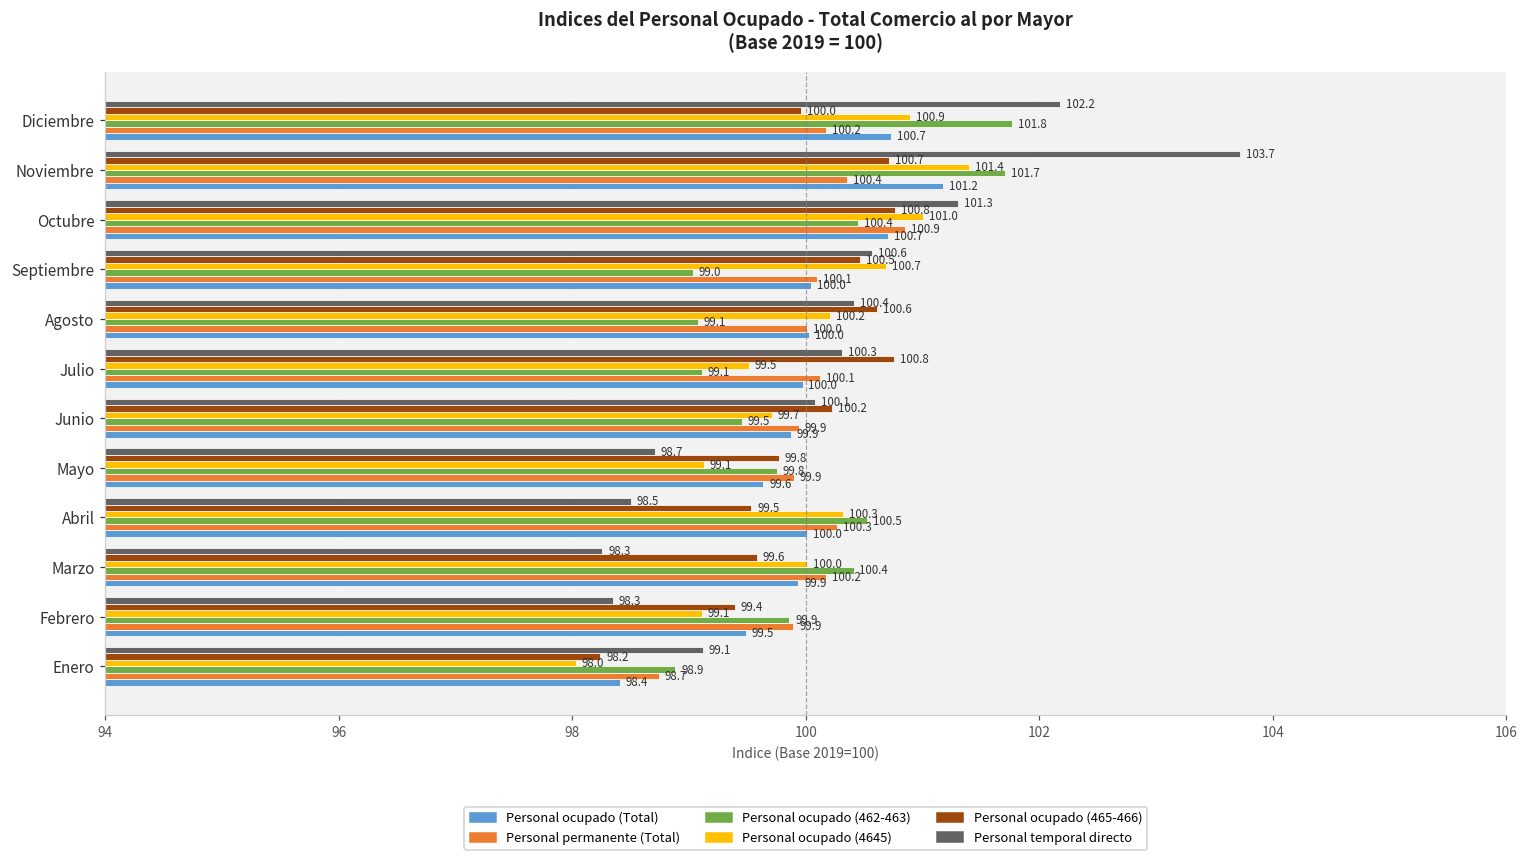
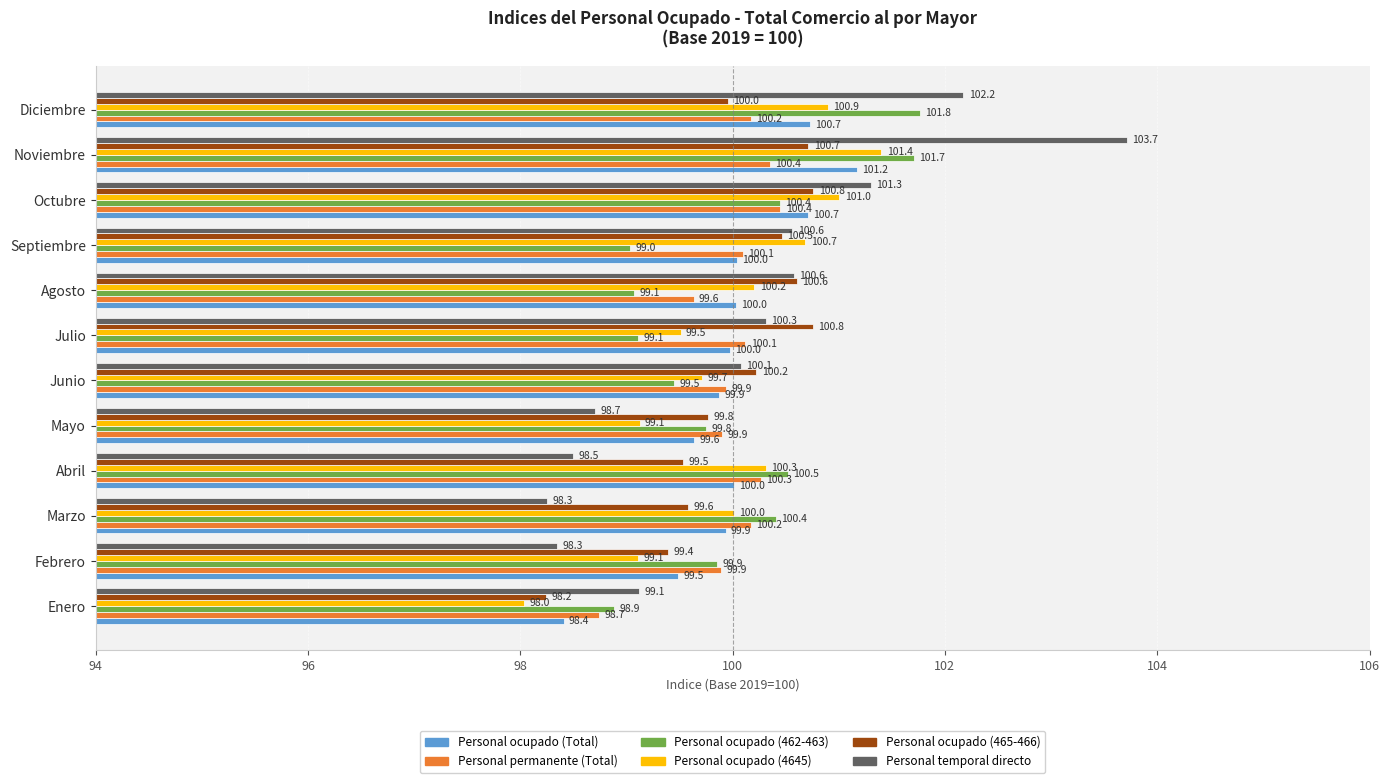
Personal permanente (Total), Octubre: 100.9 -> 100.4
Personal temporal directo, Agosto: 100.4 -> 100.6
Personal permanente (Total), Agosto: 100.0 -> 99.6
